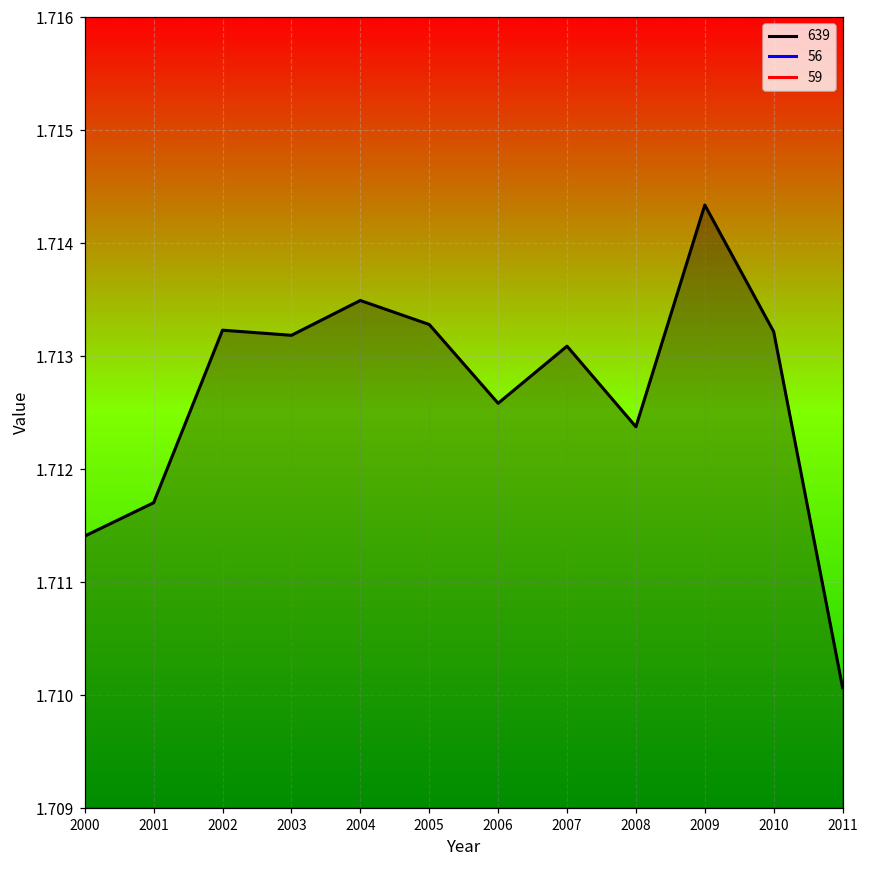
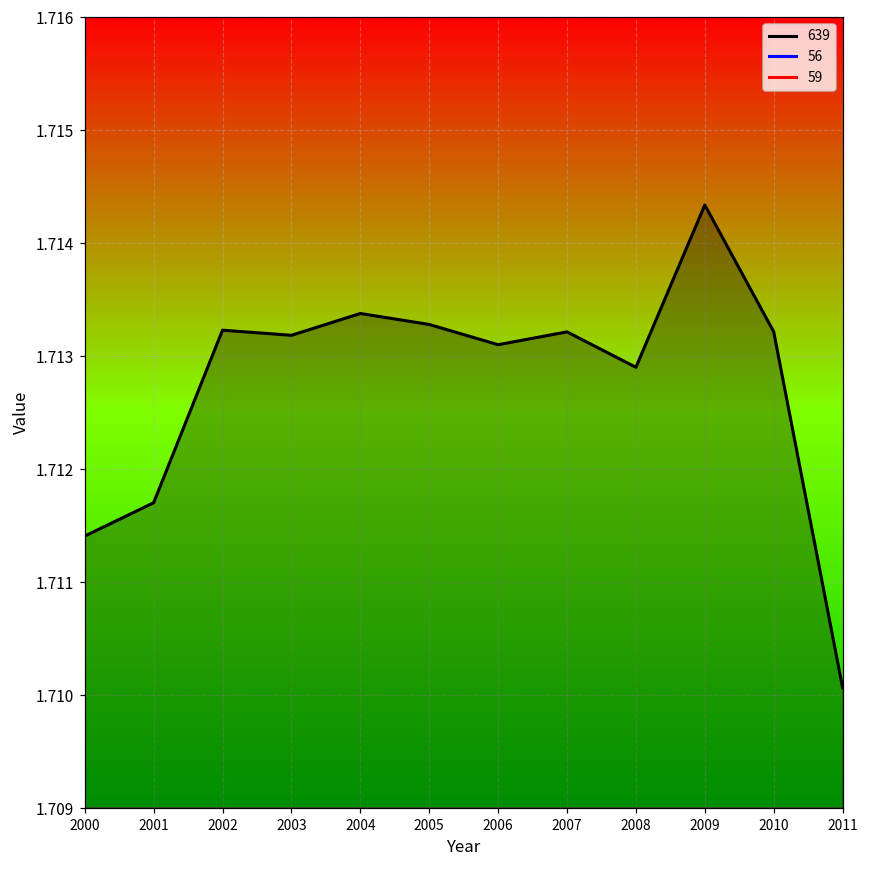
639, 2004: 1.71349 -> 1.71338
639, 2006: 1.71258 -> 1.71310
639, 2007: 1.71309 -> 1.71321
639, 2008: 1.71237 -> 1.71290
